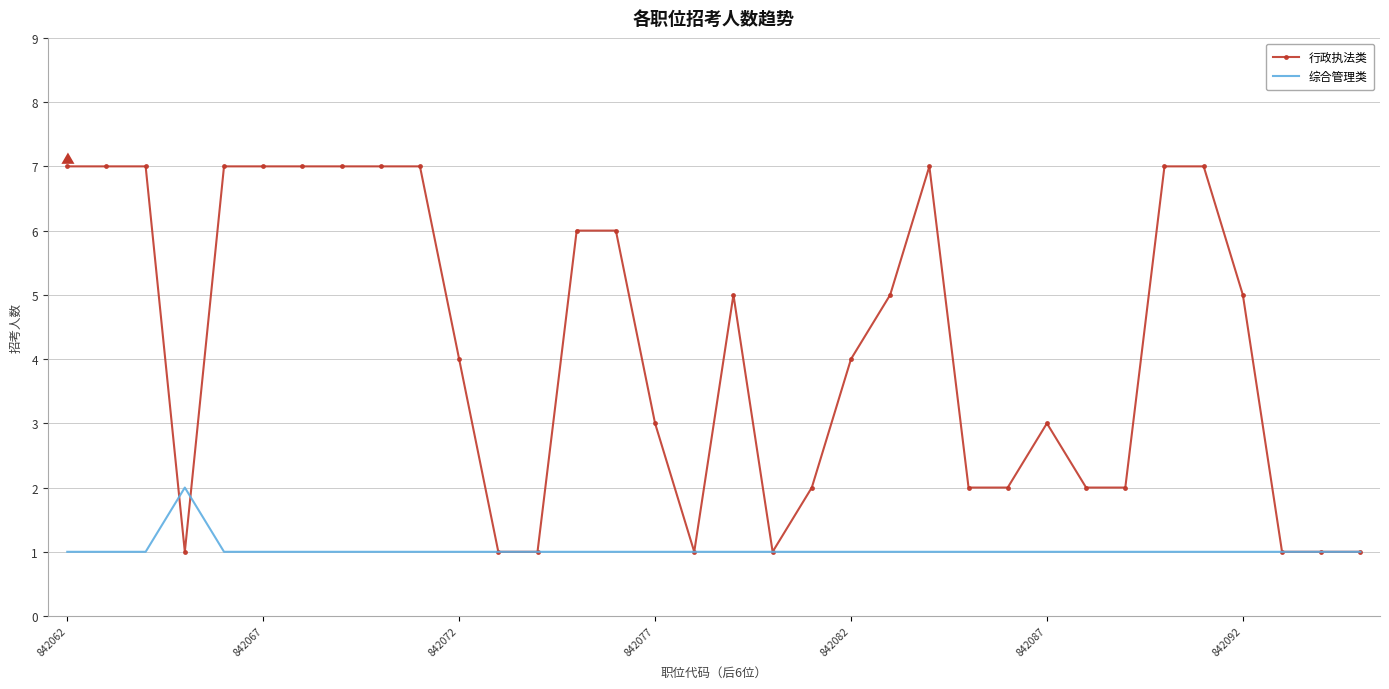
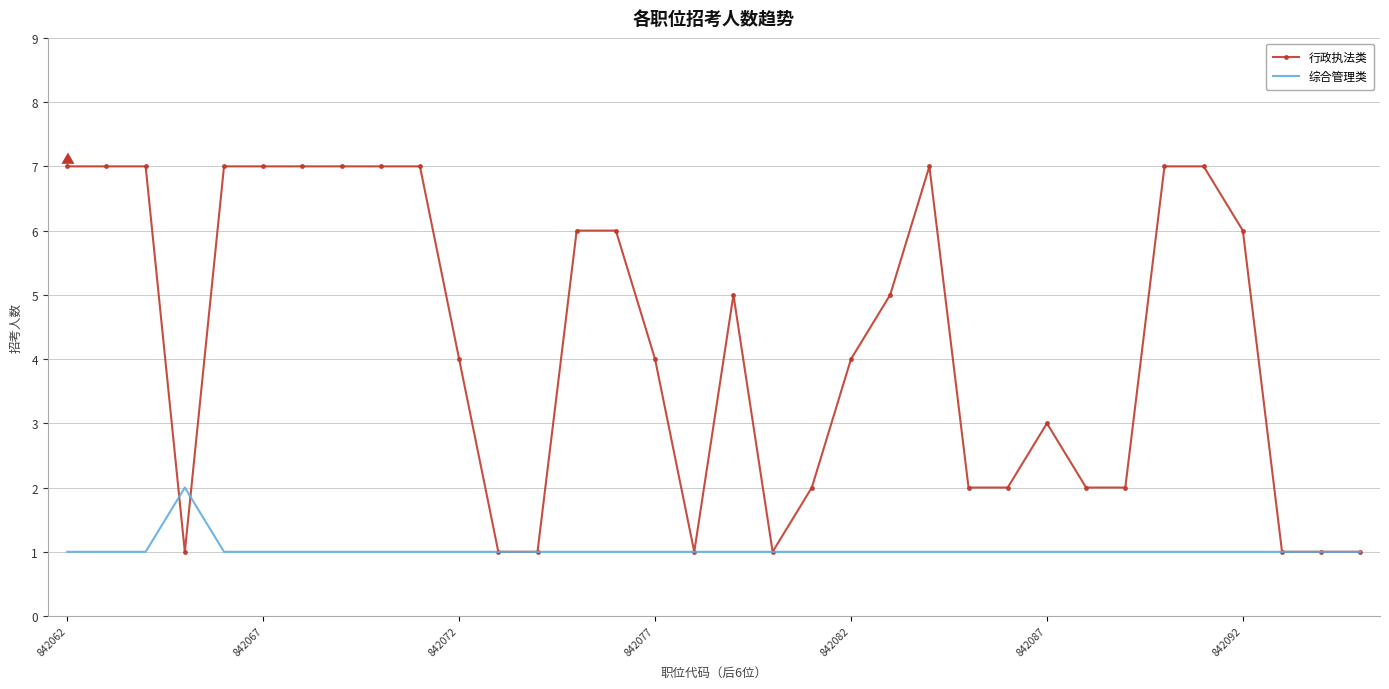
行政执法类, 842077: 3 -> 4
行政执法类, 842092: 5 -> 6
